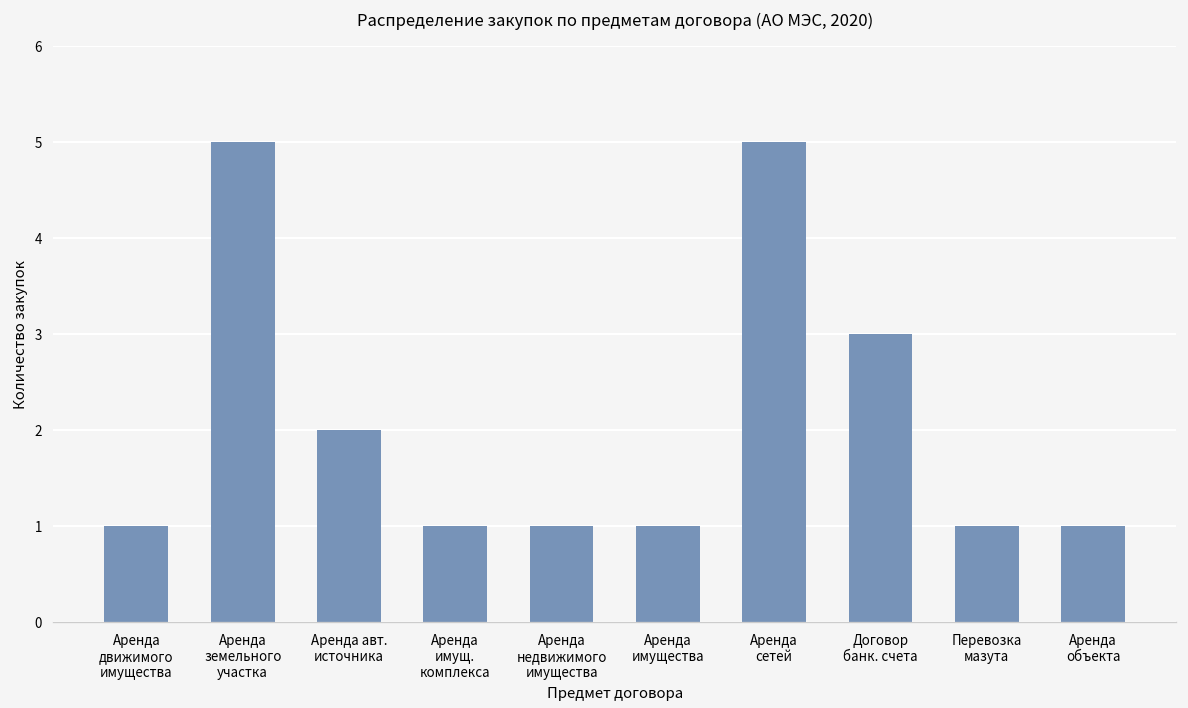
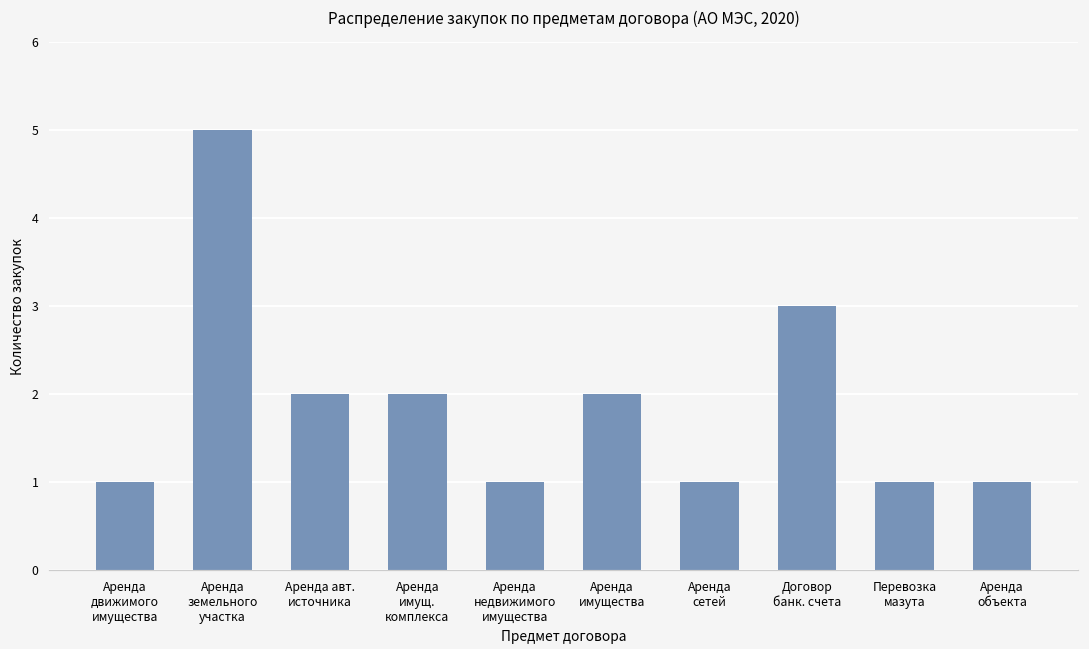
Аренда имущ. комплекса: 1 -> 2
Аренда имущества: 1 -> 2
Аренда сетей: 5 -> 1
